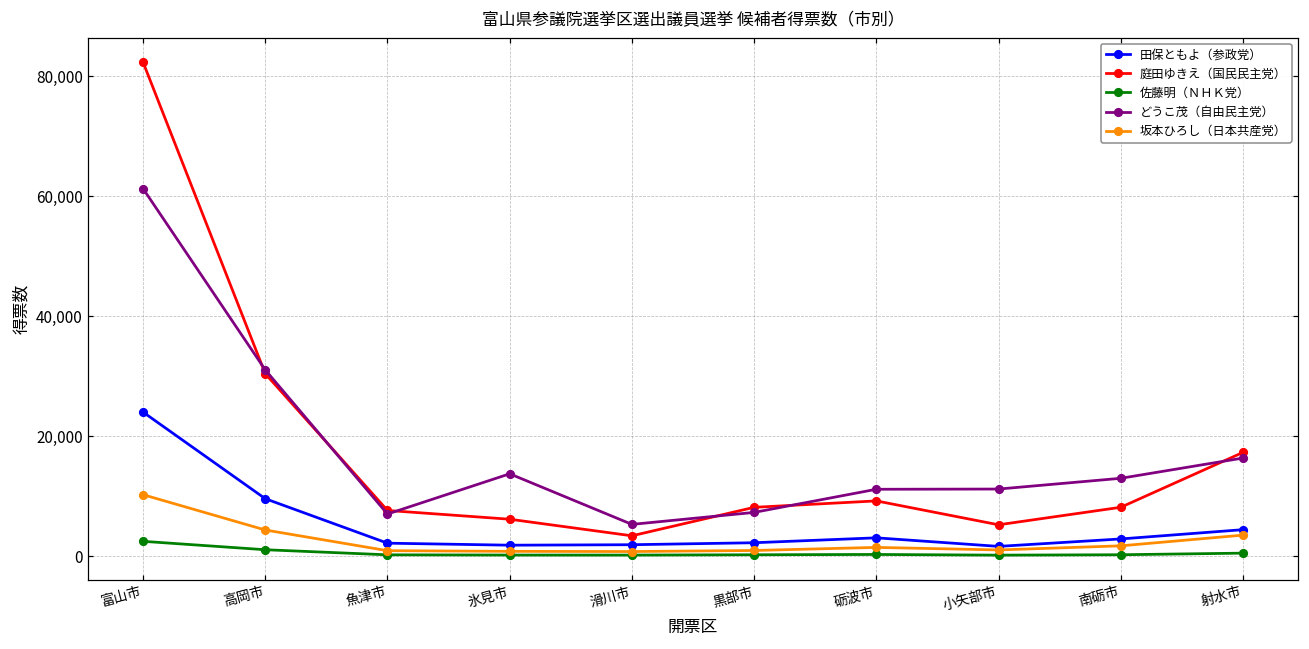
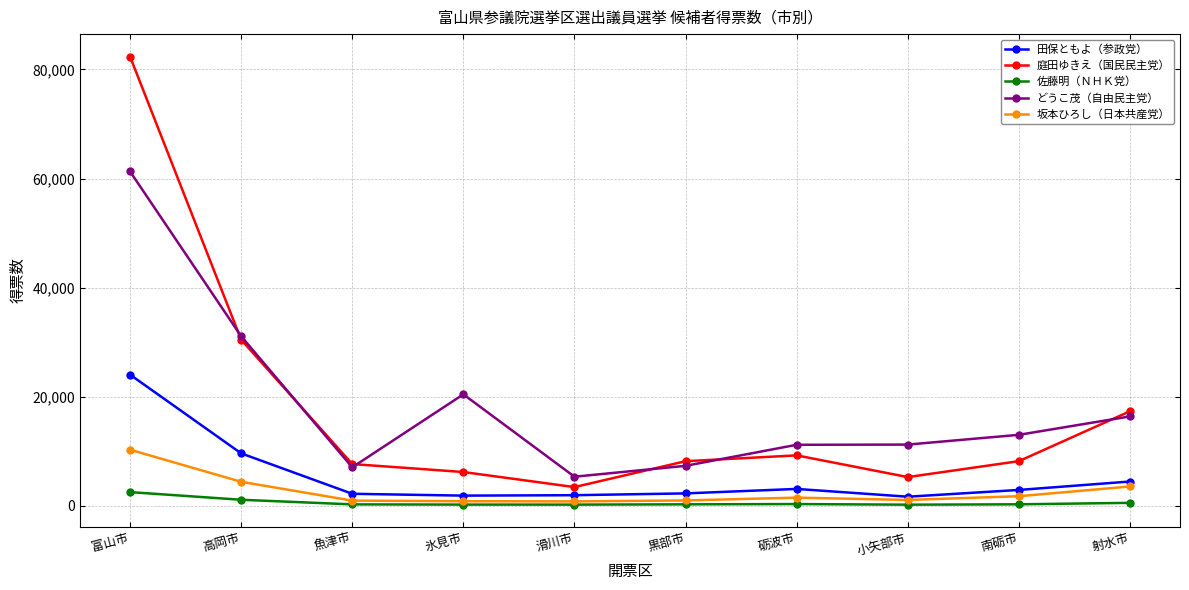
どうこ茂（自由民主党）, 氷見市: 14,000 -> 20,000
